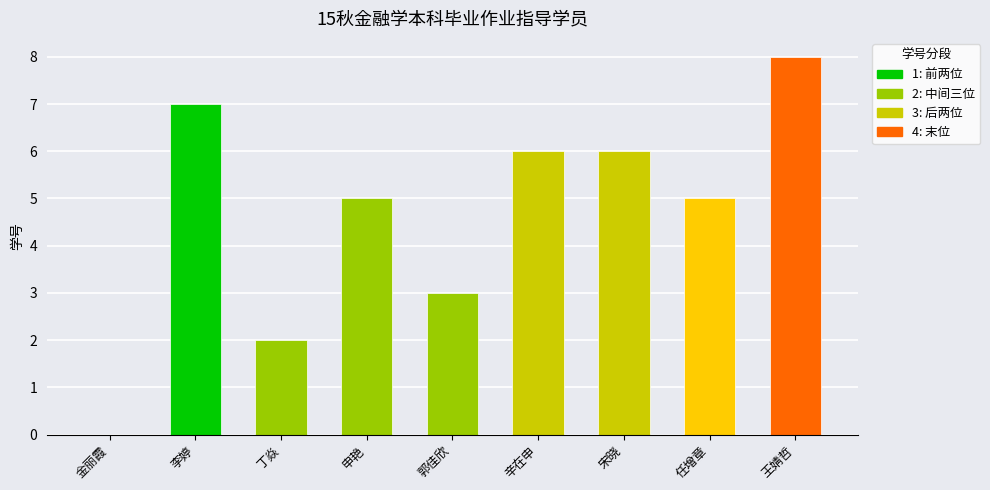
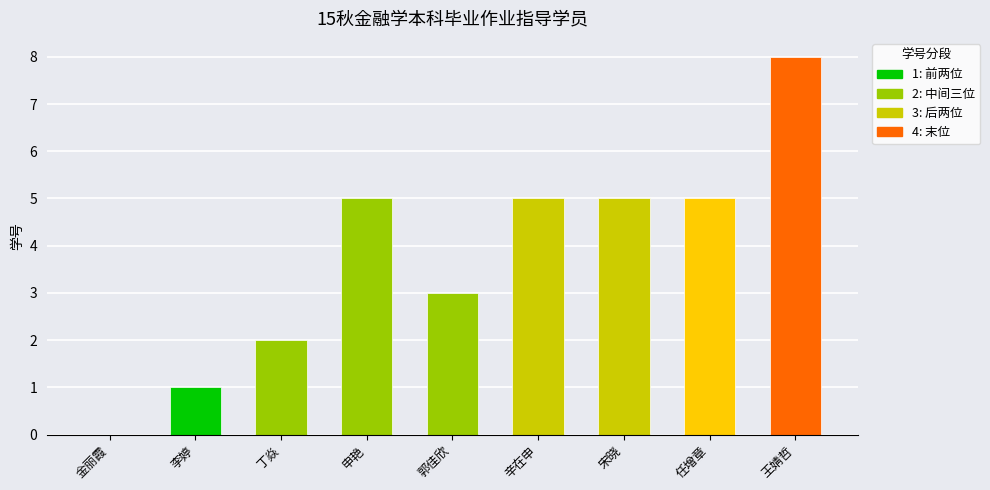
李婷: 7.0 -> 1.0
辛在申: 6.0 -> 5.0
宋晓: 6.0 -> 5.0
